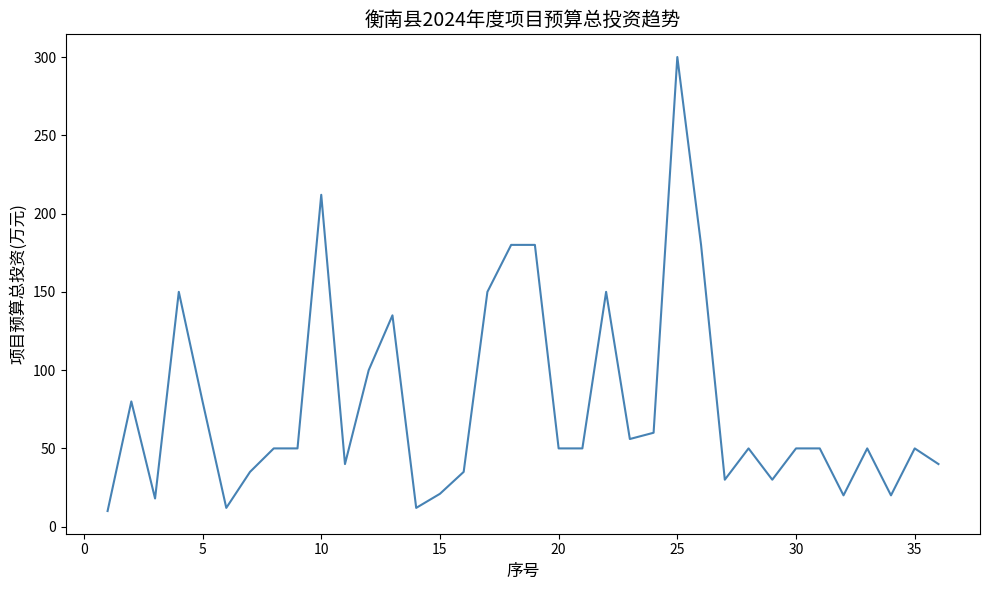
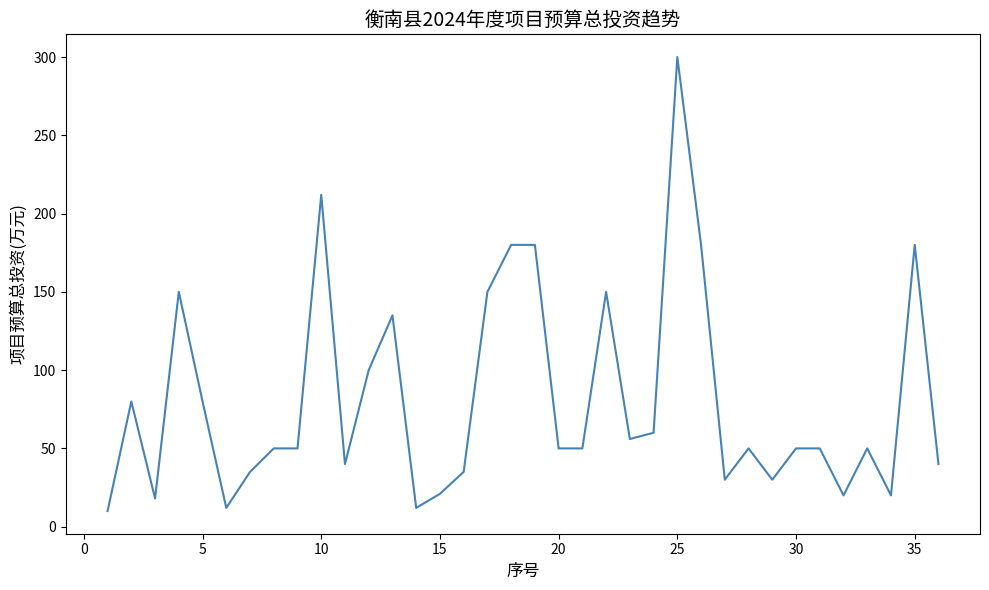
35: 50 -> 180
